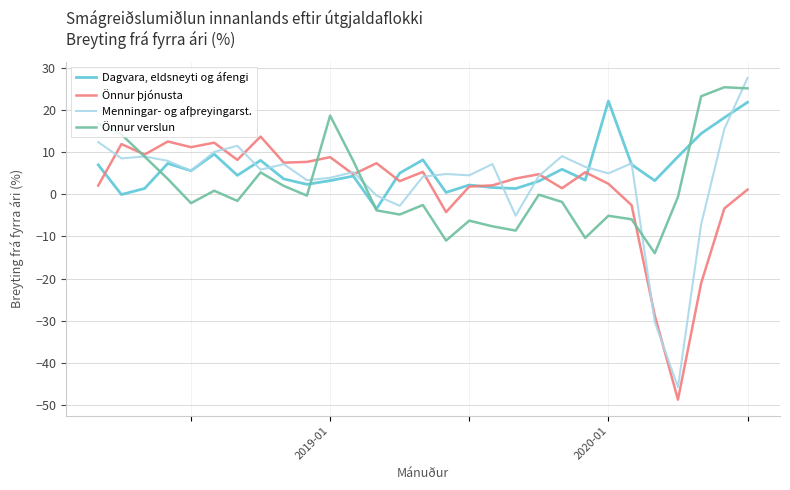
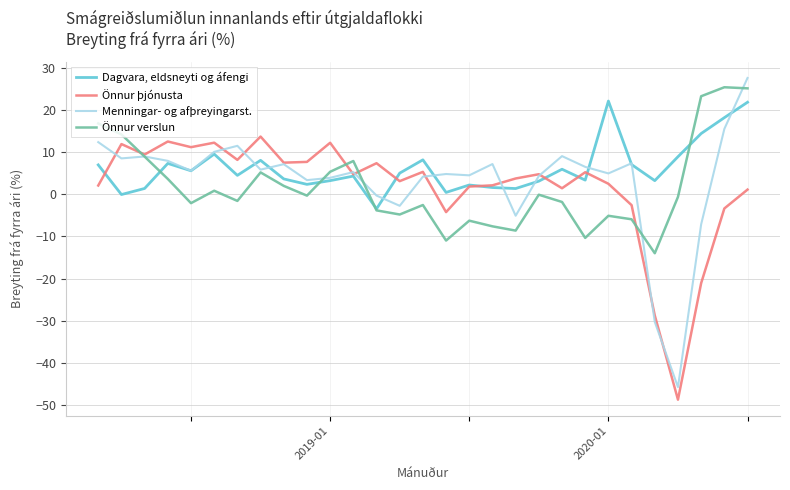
Önnur þjónusta, 2019-01: 9 -> 12
Önnur verslun, 2019-01: 19 -> 5
